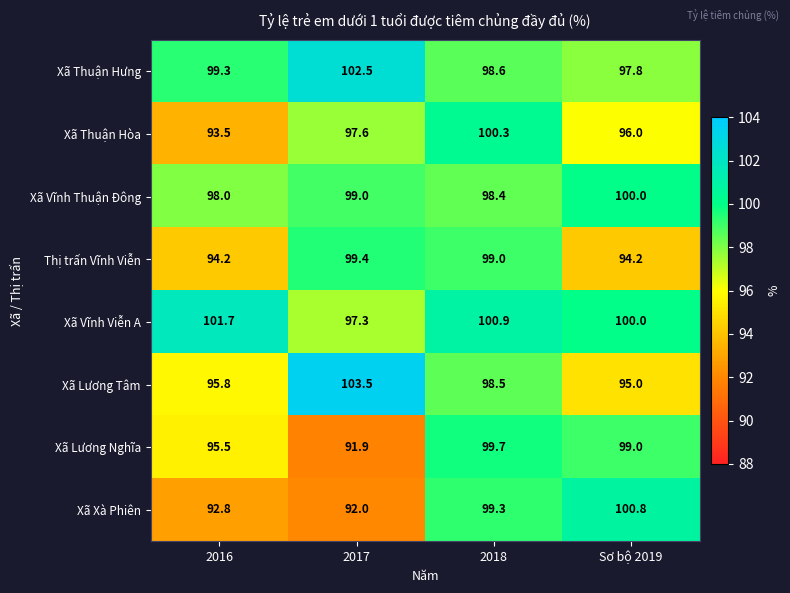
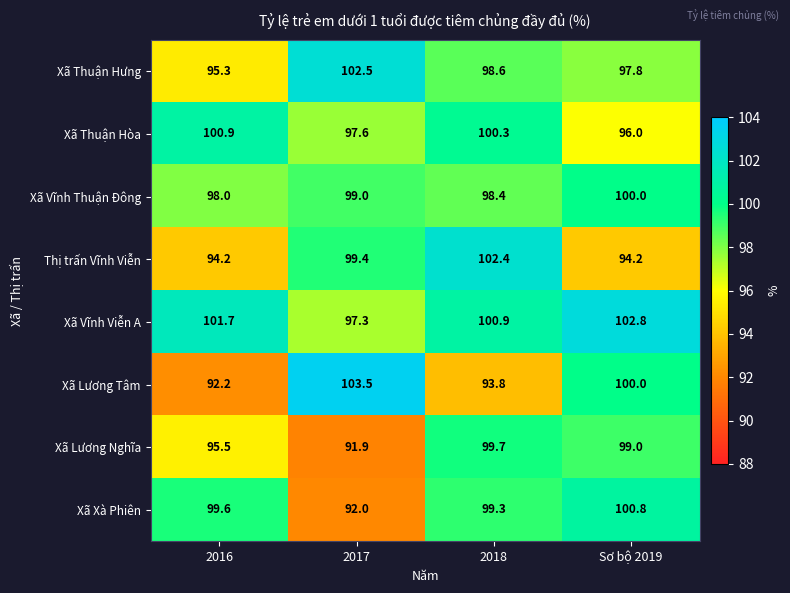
Xã Thuận Hưng, 2016: 99.3 -> 95.3
Xã Thuận Hòa, 2016: 93.5 -> 100.9
Thị trấn Vĩnh Viễn, 2018: 99.0 -> 102.4
Xã Vĩnh Viễn A, Sơ bộ 2019: 100.0 -> 102.8
Xã Lương Tâm, 2016: 95.8 -> 92.2
Xã Lương Tâm, 2018: 98.5 -> 93.8
Xã Lương Tâm, Sơ bộ 2019: 95.0 -> 100.0
Xã Xà Phiên, 2016: 92.8 -> 99.6
